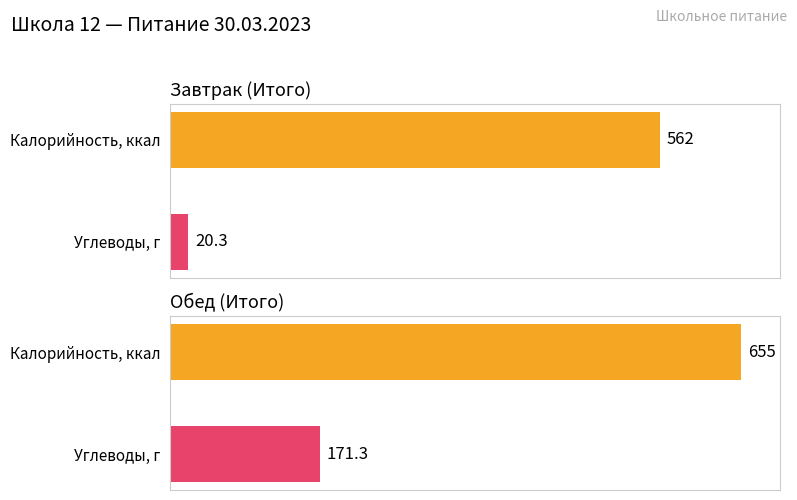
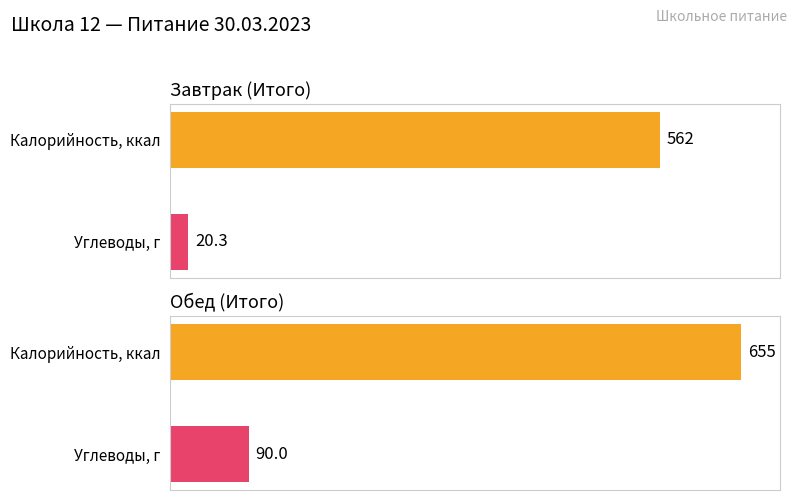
Обед (Итого), Углеводы, г: 171.3 -> 90.0
